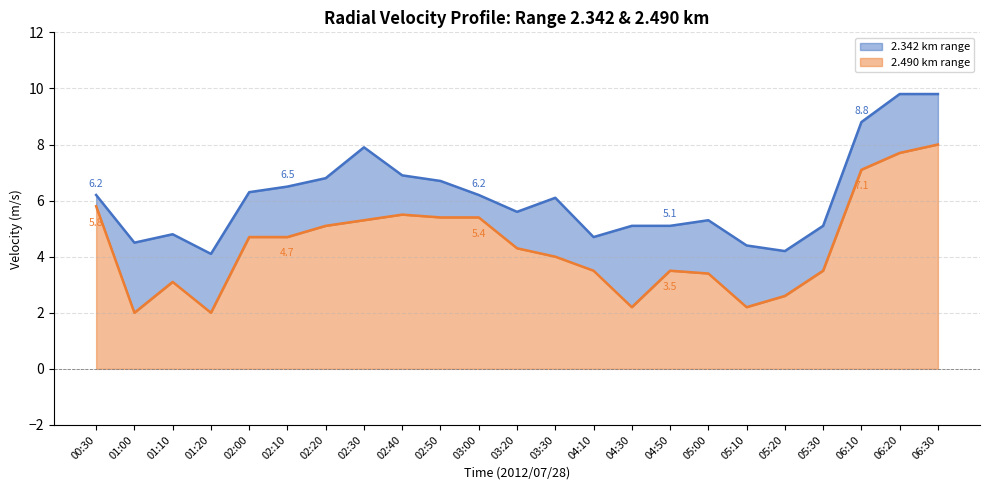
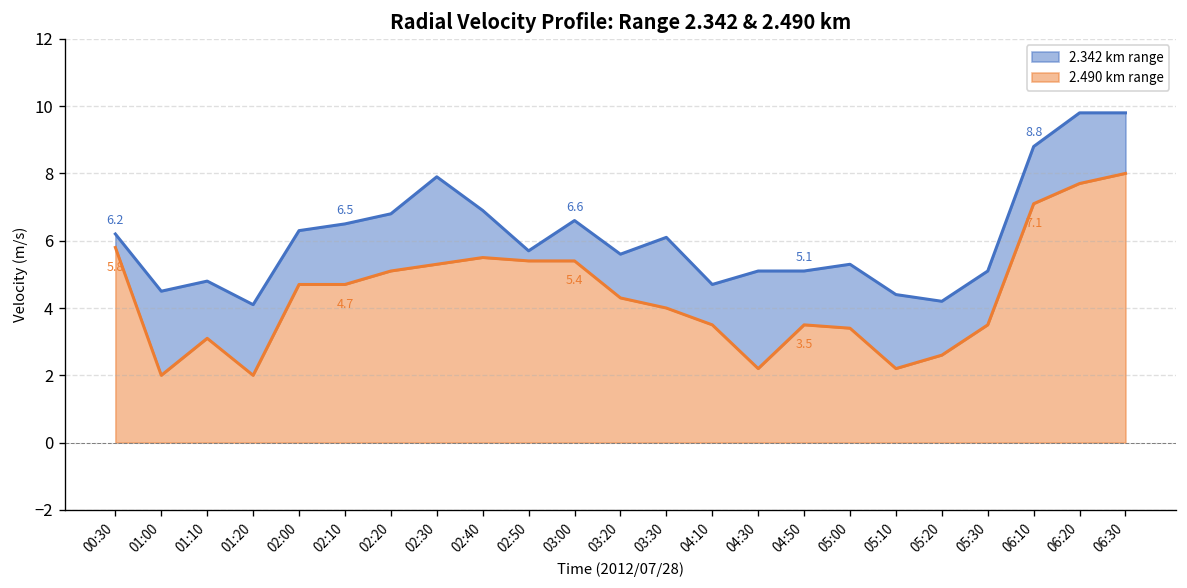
2.342 km range, 02:50: 6.7 -> 5.7
2.342 km range, 03:00: 6.2 -> 6.6
